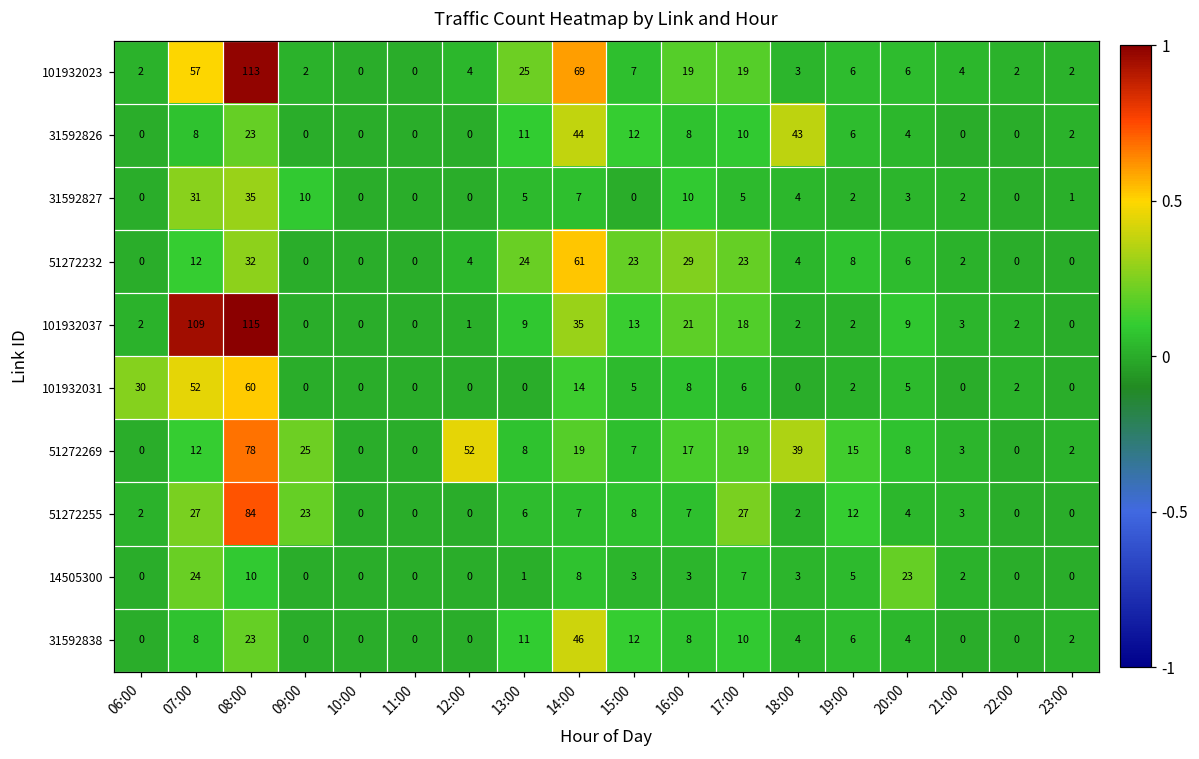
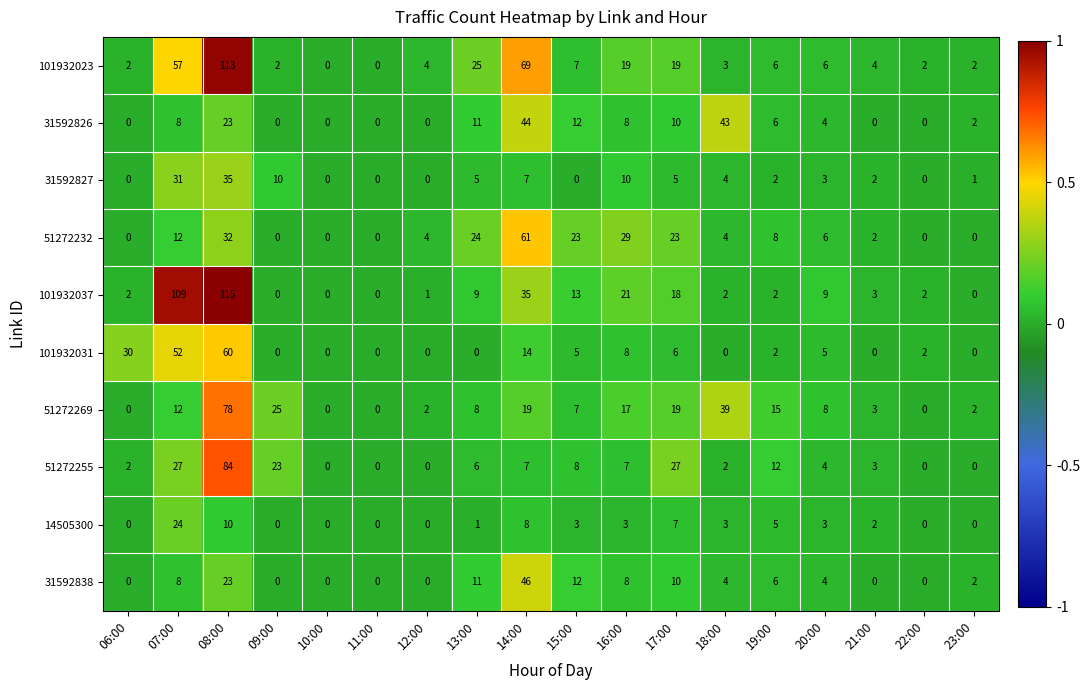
51272269, 12:00: 52 -> 2
14505300, 20:00: 23 -> 3
